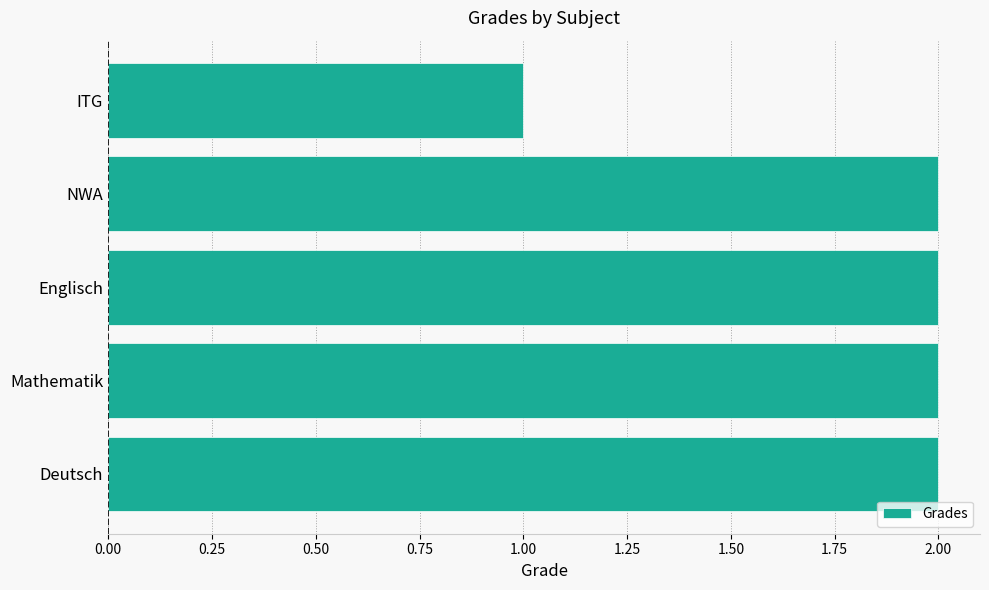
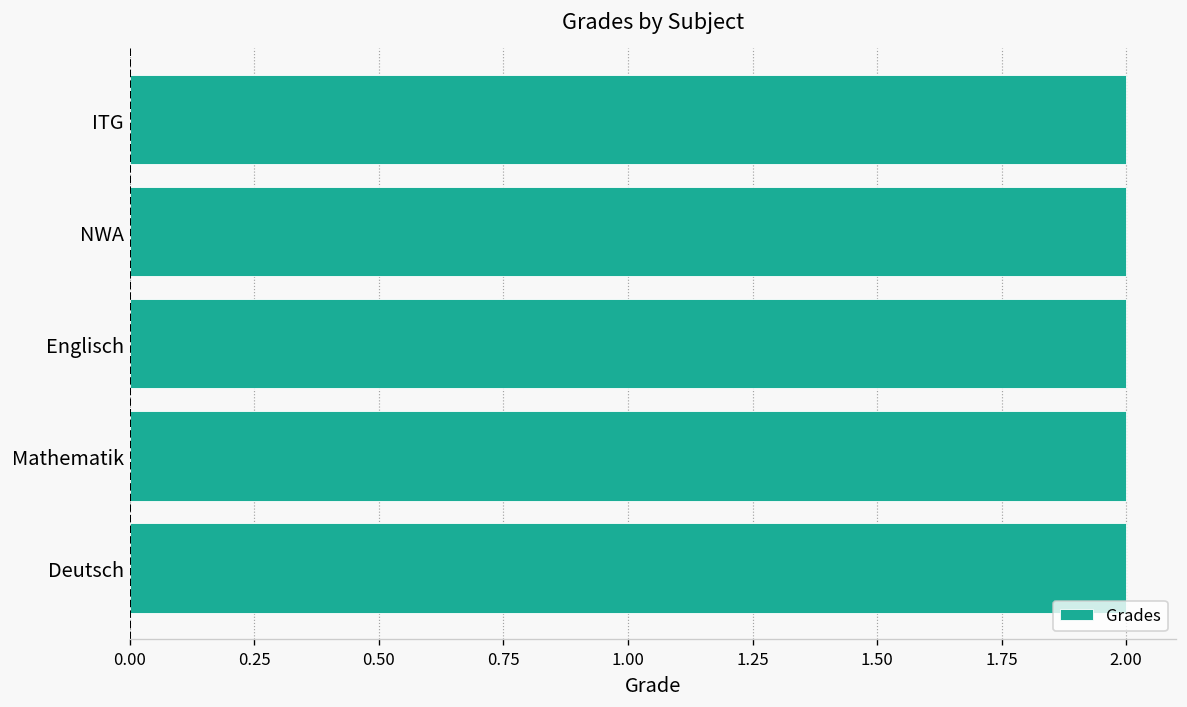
ITG: 1 -> 2
